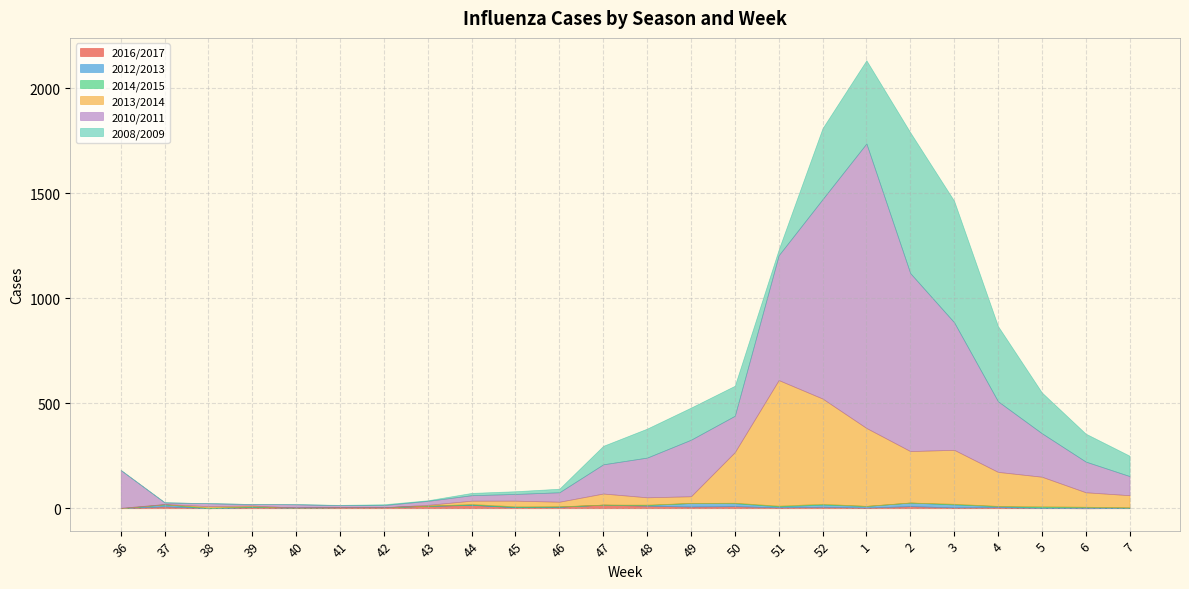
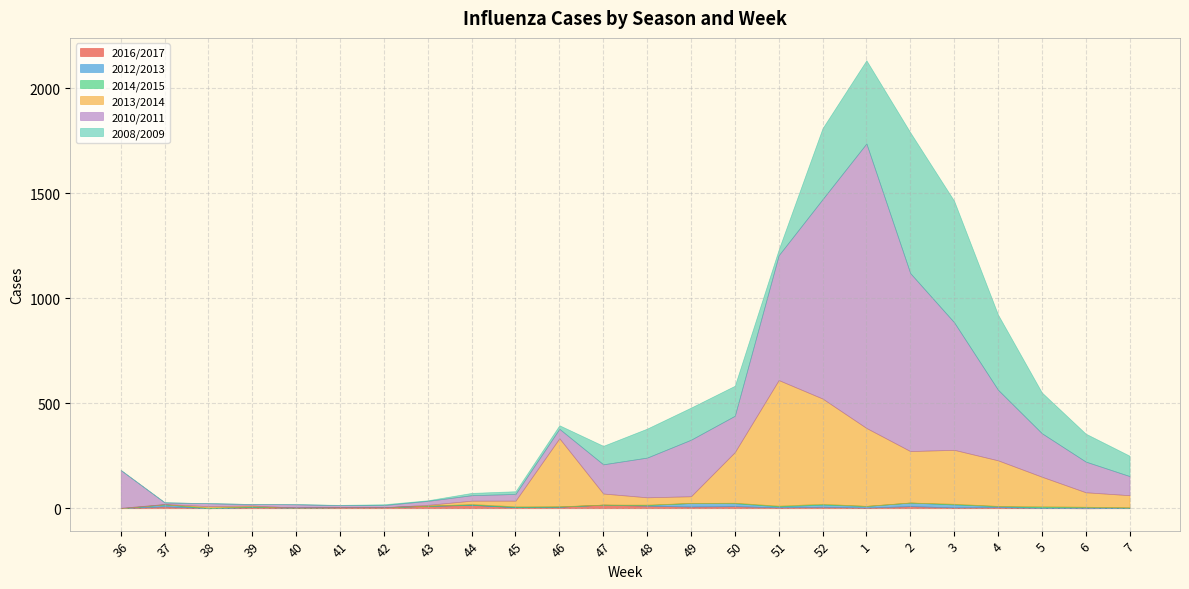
2013/2014, 46: 20 -> 320
2013/2014, 4: 160 -> 220
